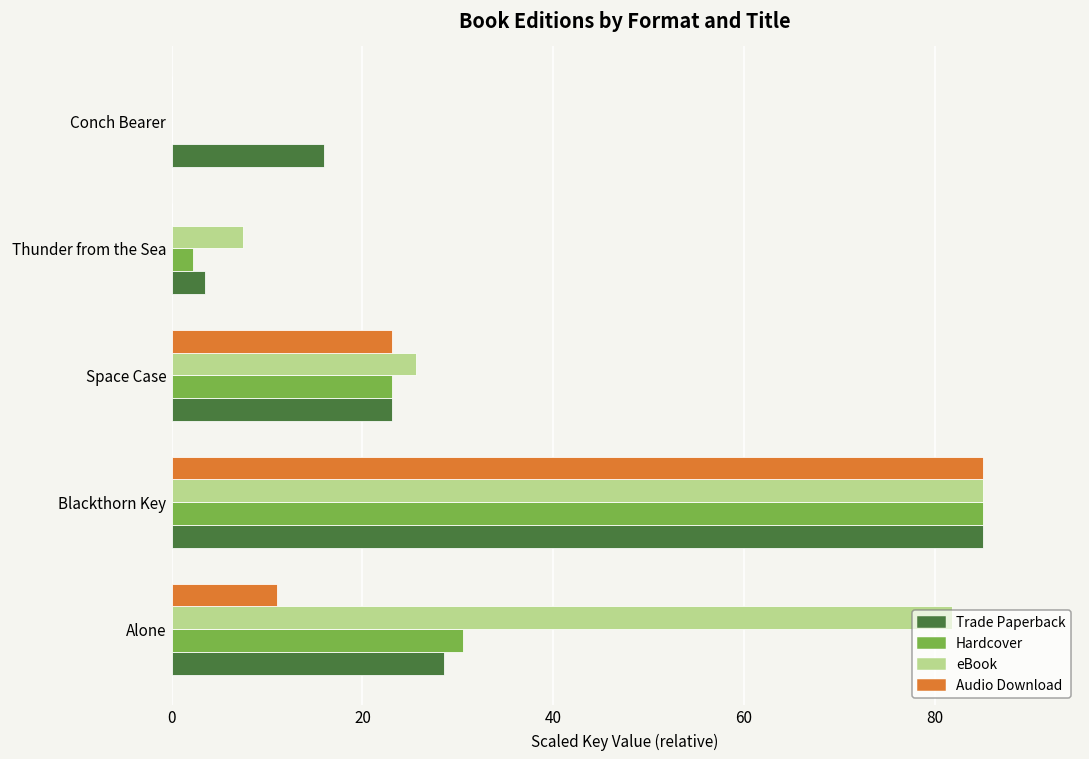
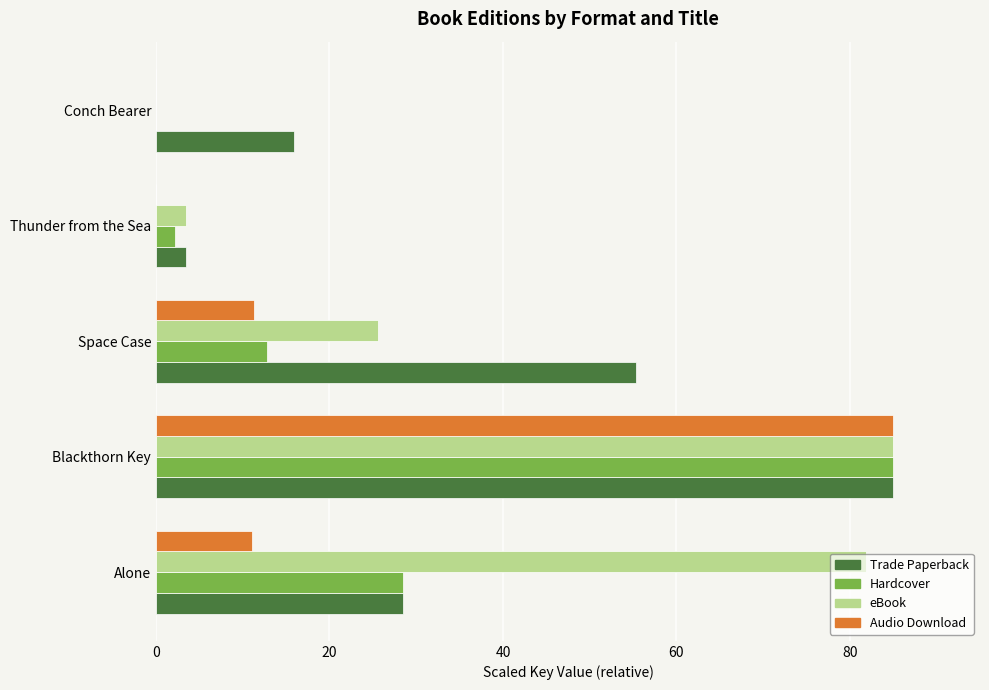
eBook, Thunder from the Sea: 7 -> 3
Audio Download, Space Case: 23 -> 11
Hardcover, Space Case: 23 -> 13
Trade Paperback, Space Case: 23 -> 55
Hardcover, Alone: 31 -> 29
